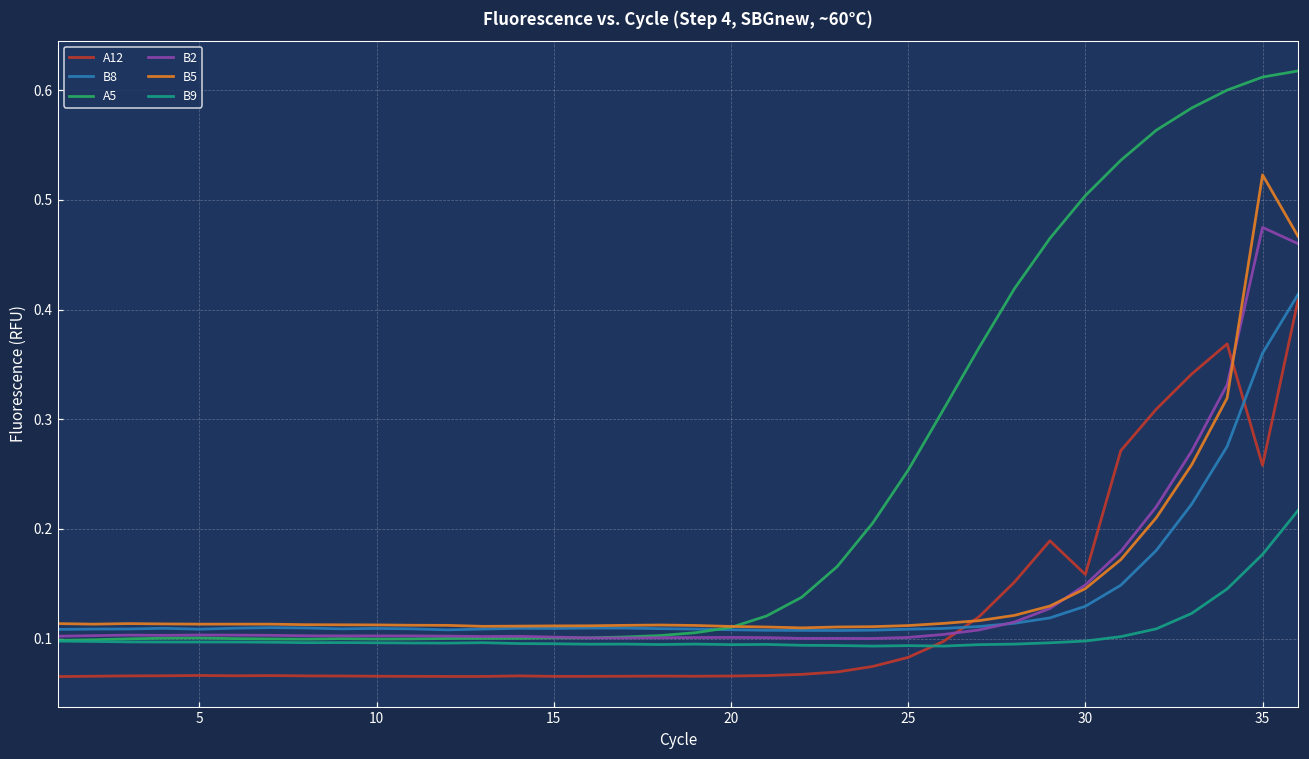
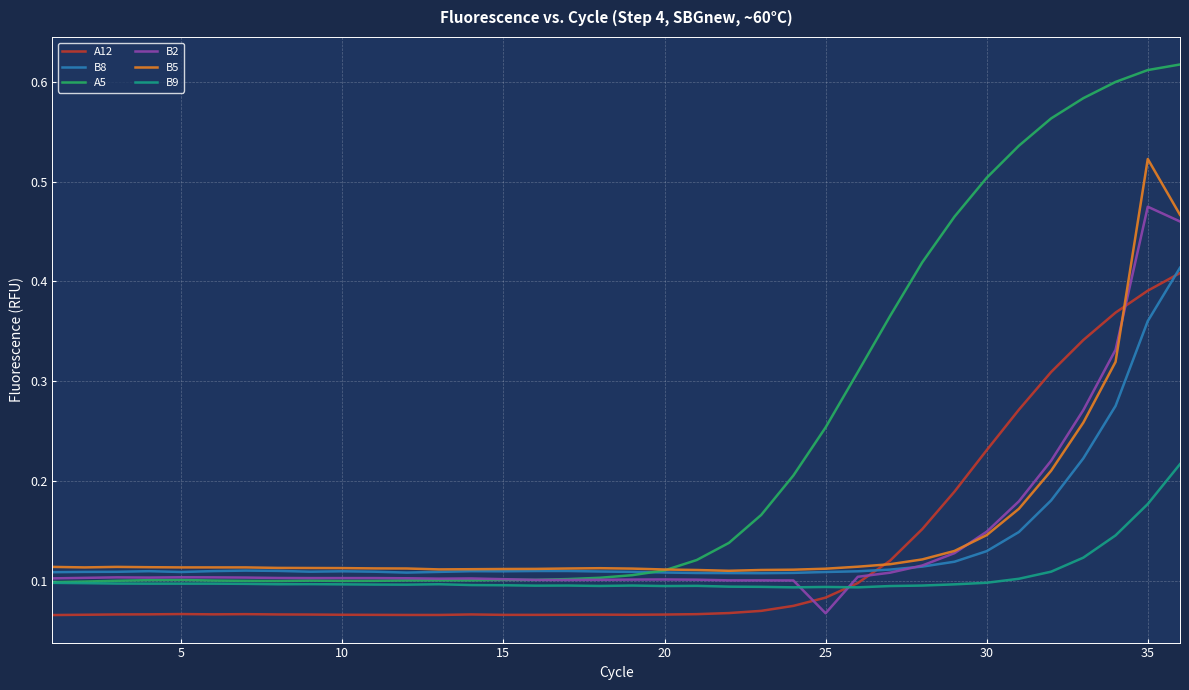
B2, 25: 0.10 -> 0.07
A12, 30: 0.16 -> 0.23
A12, 35: 0.26 -> 0.39
